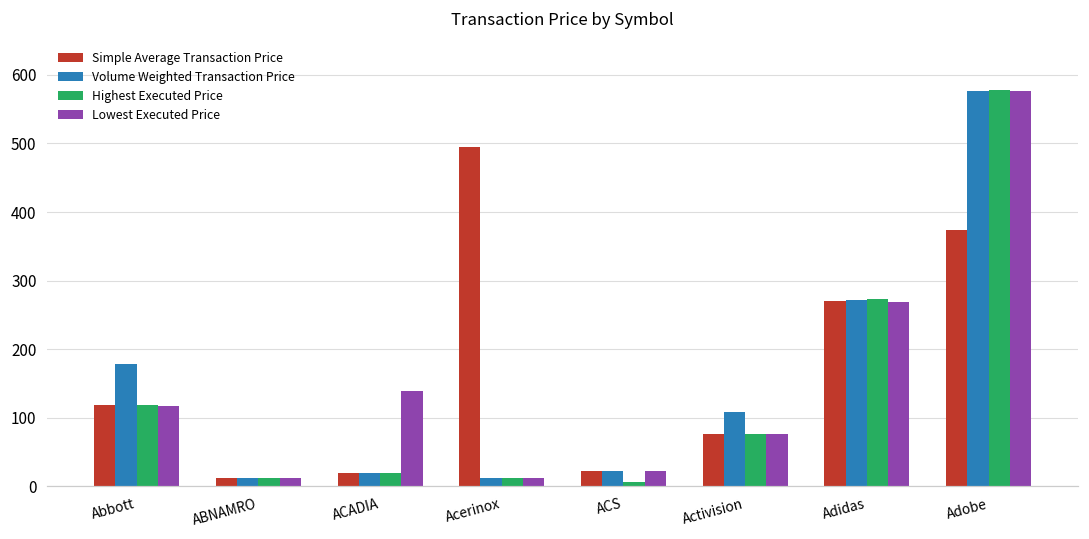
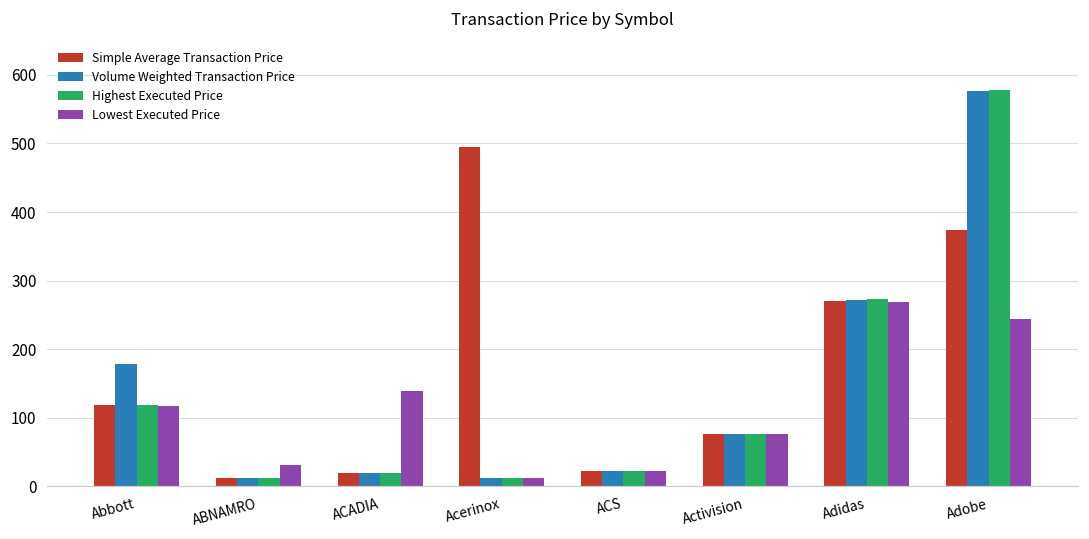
Lowest Executed Price, ABNAMRO: 10 -> 30
Highest Executed Price, ACS: 10 -> 20
Volume Weighted Transaction Price, Activision: 110 -> 80
Lowest Executed Price, Adobe: 580 -> 240
